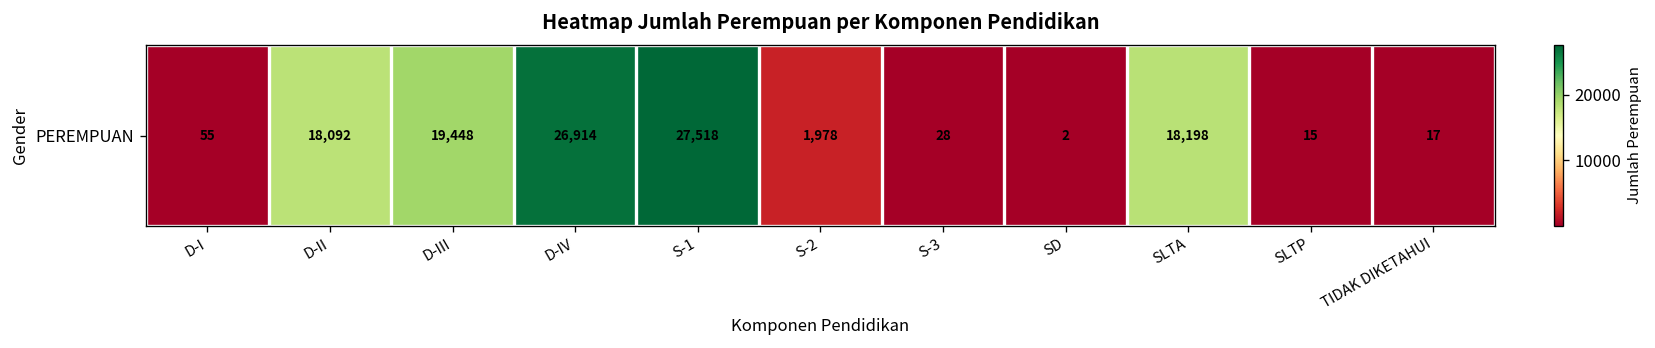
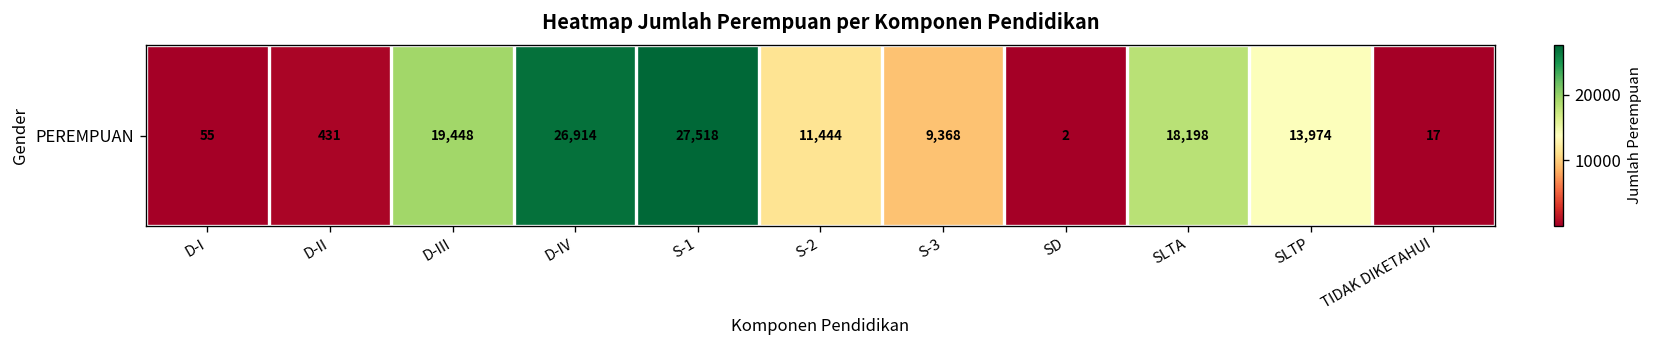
PEREMPUAN, D-II: 18,092 -> 431
PEREMPUAN, S-2: 1,978 -> 11,444
PEREMPUAN, S-3: 28 -> 9,368
PEREMPUAN, SLTP: 15 -> 13,974
